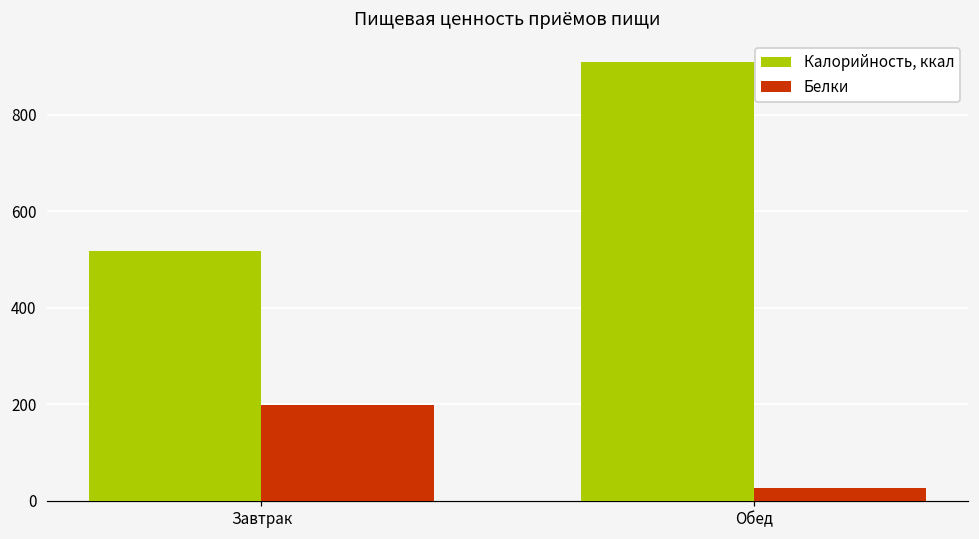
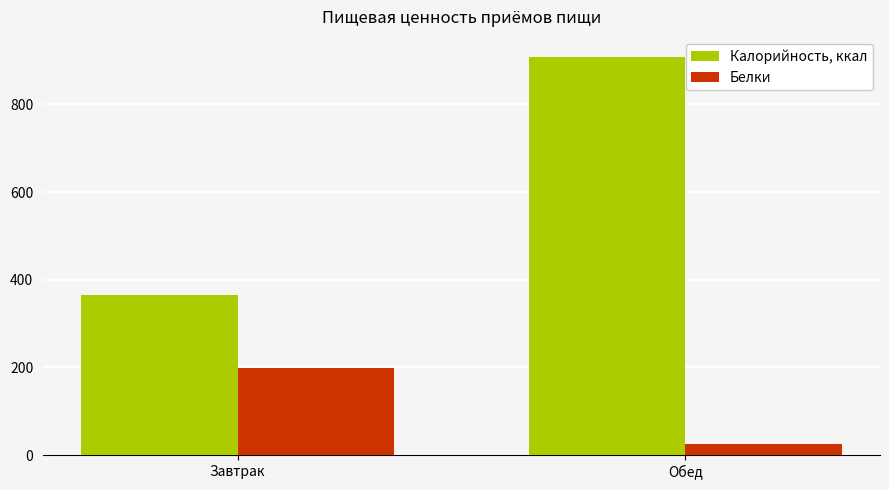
Калорийность, ккал, Завтрак: 520 -> 370
